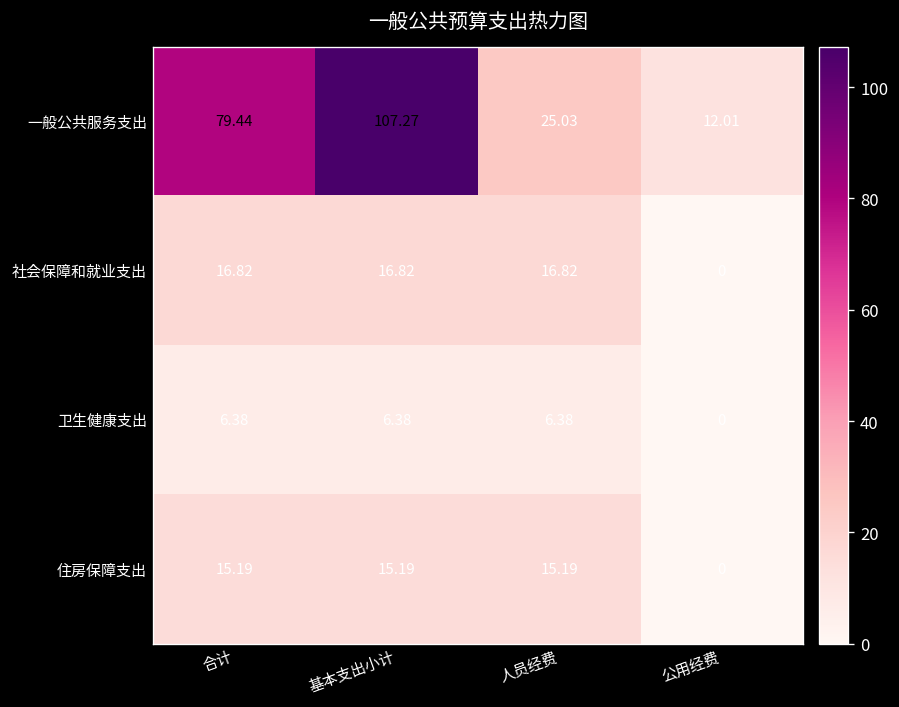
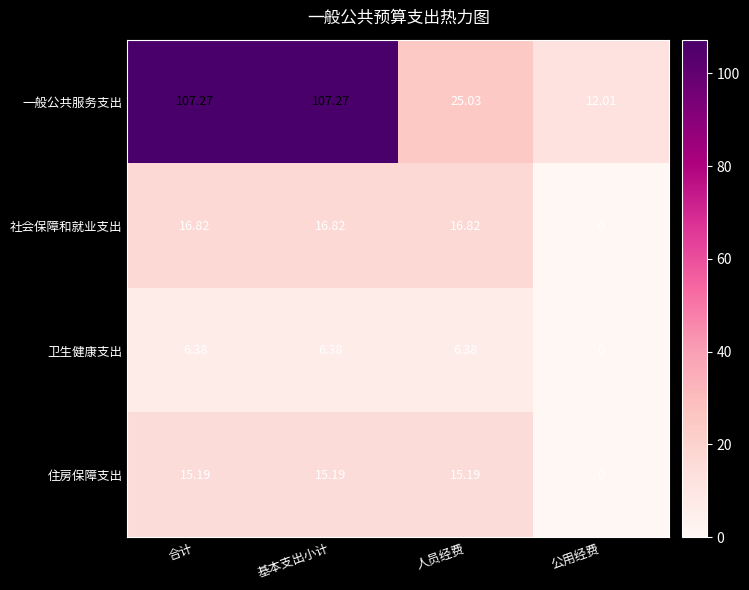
一般公共服务支出, 合计: 79.44 -> 107.27
